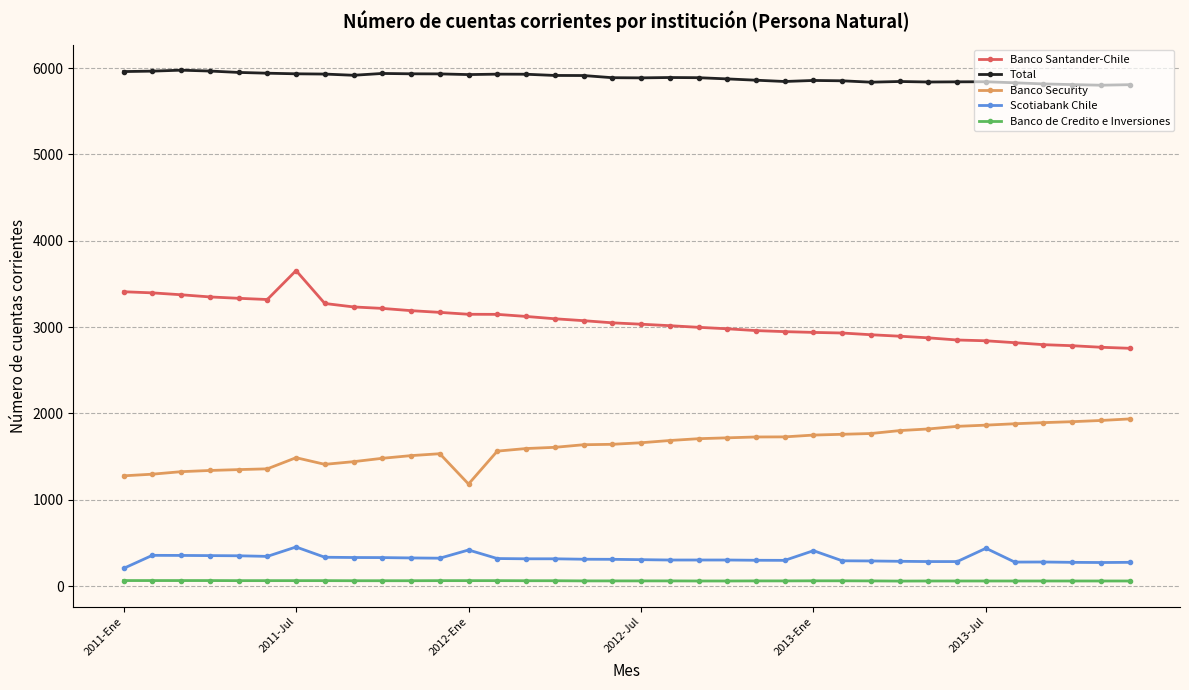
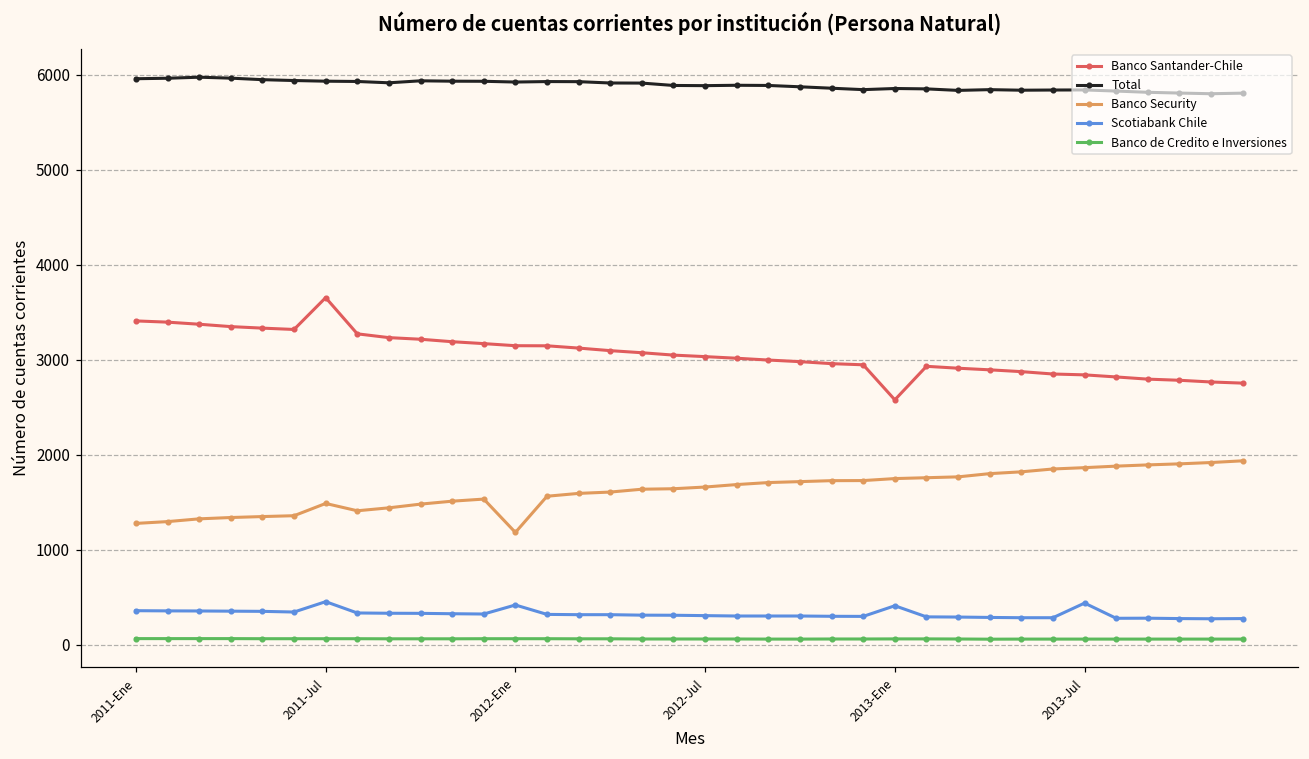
Scotiabank Chile, 2011-Ene: 200 -> 400
Banco Santander-Chile, 2013-Ene: 2900 -> 2600
